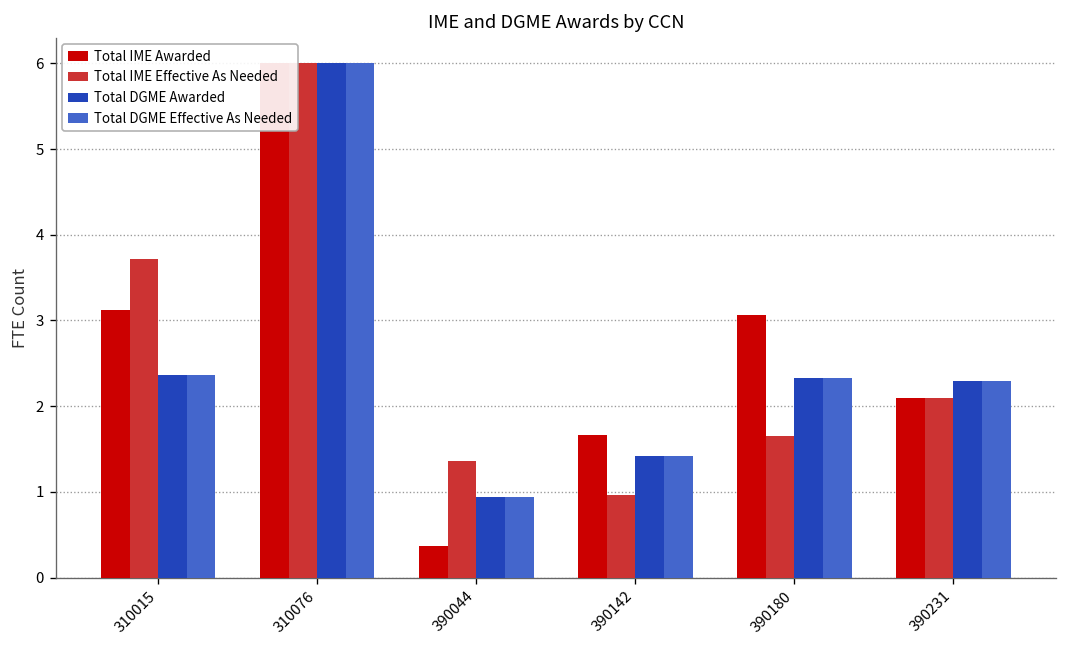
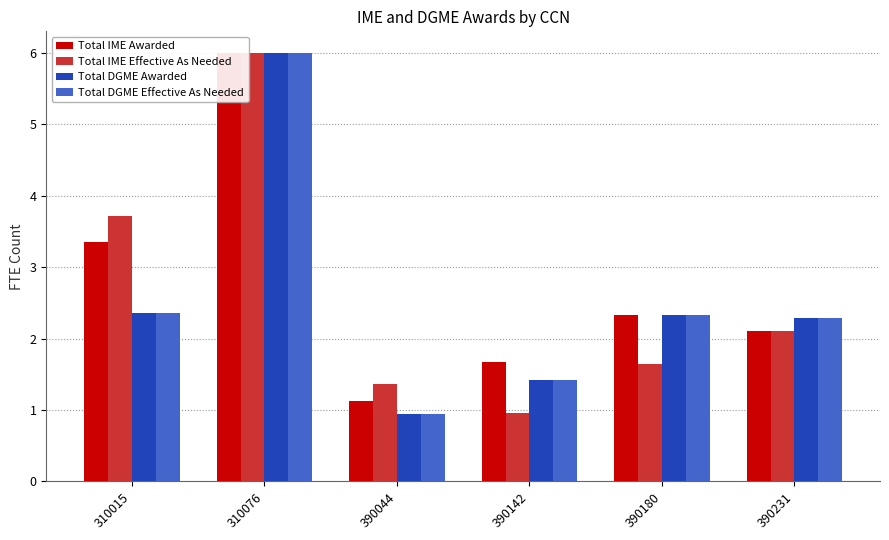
Total IME Awarded, 310015: 3.1 -> 3.4
Total IME Awarded, 390044: 0.4 -> 1.1
Total IME Awarded, 390180: 3.1 -> 2.3
